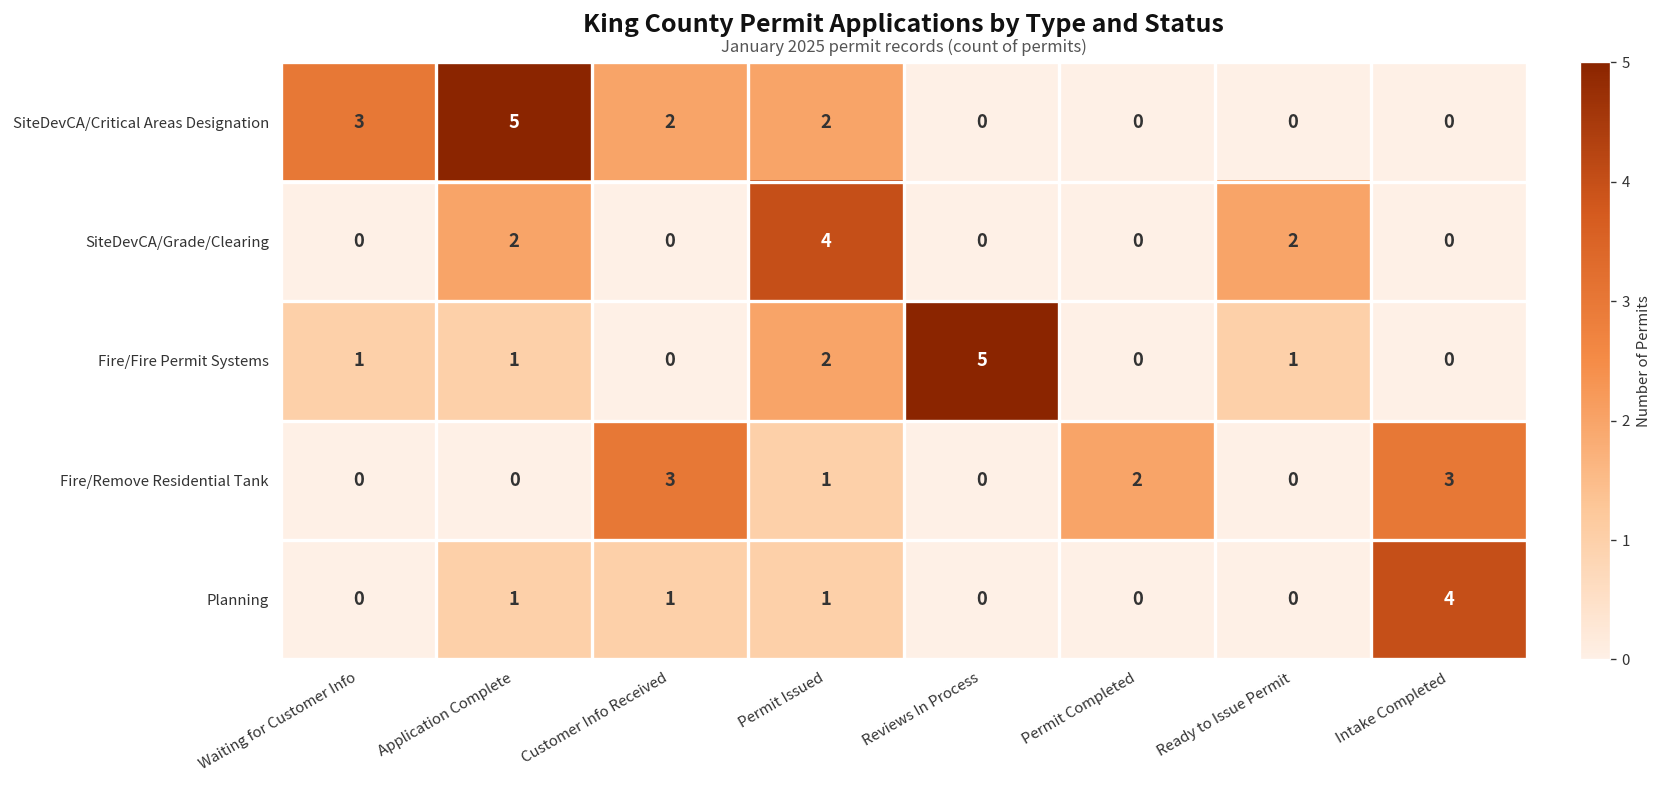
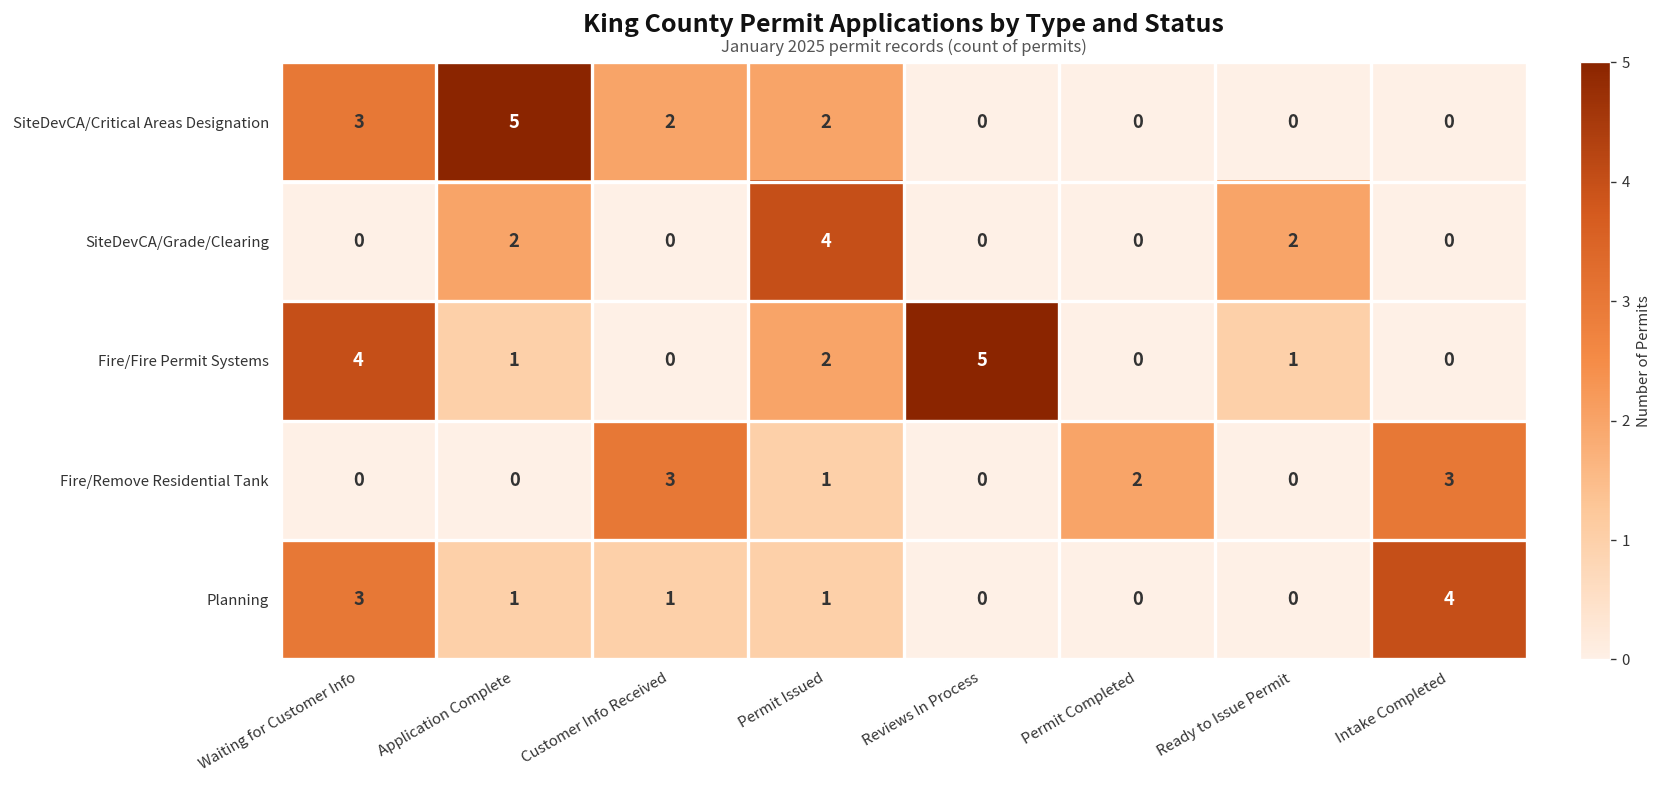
Fire/Fire Permit Systems, Waiting for Customer Info: 1 -> 4
Planning, Waiting for Customer Info: 0 -> 3
